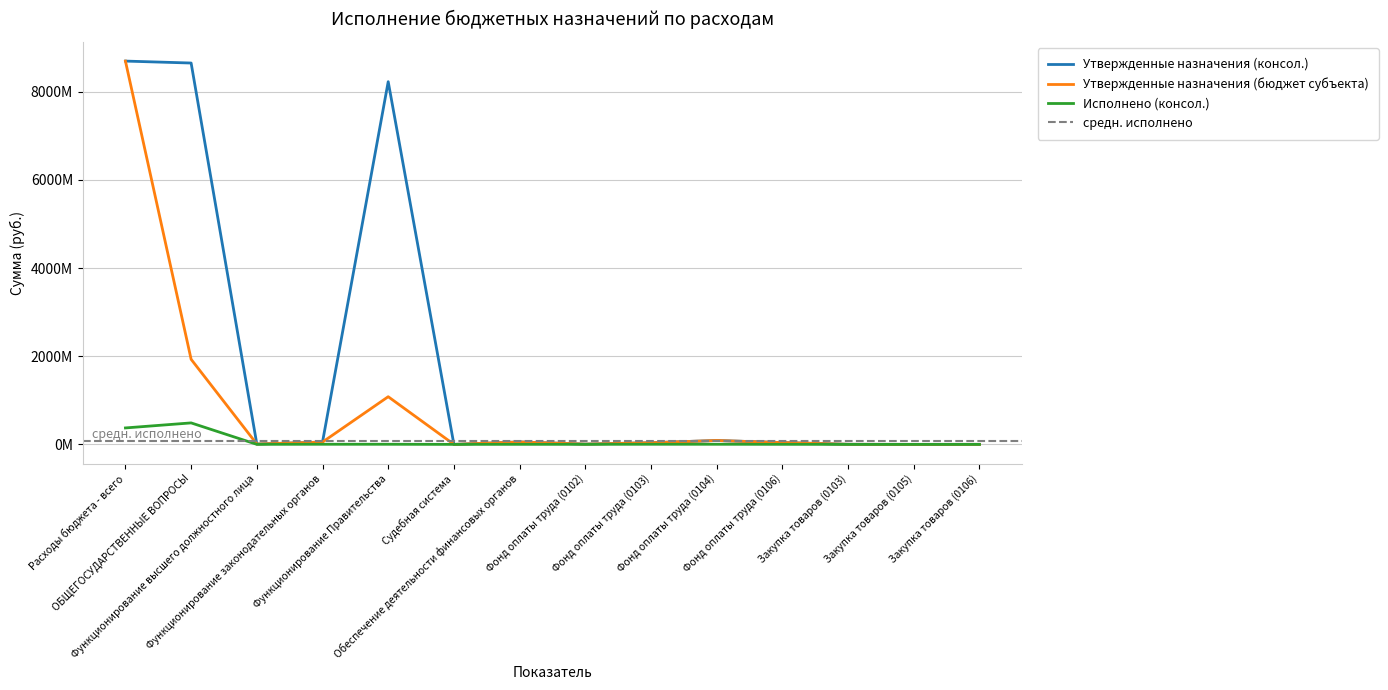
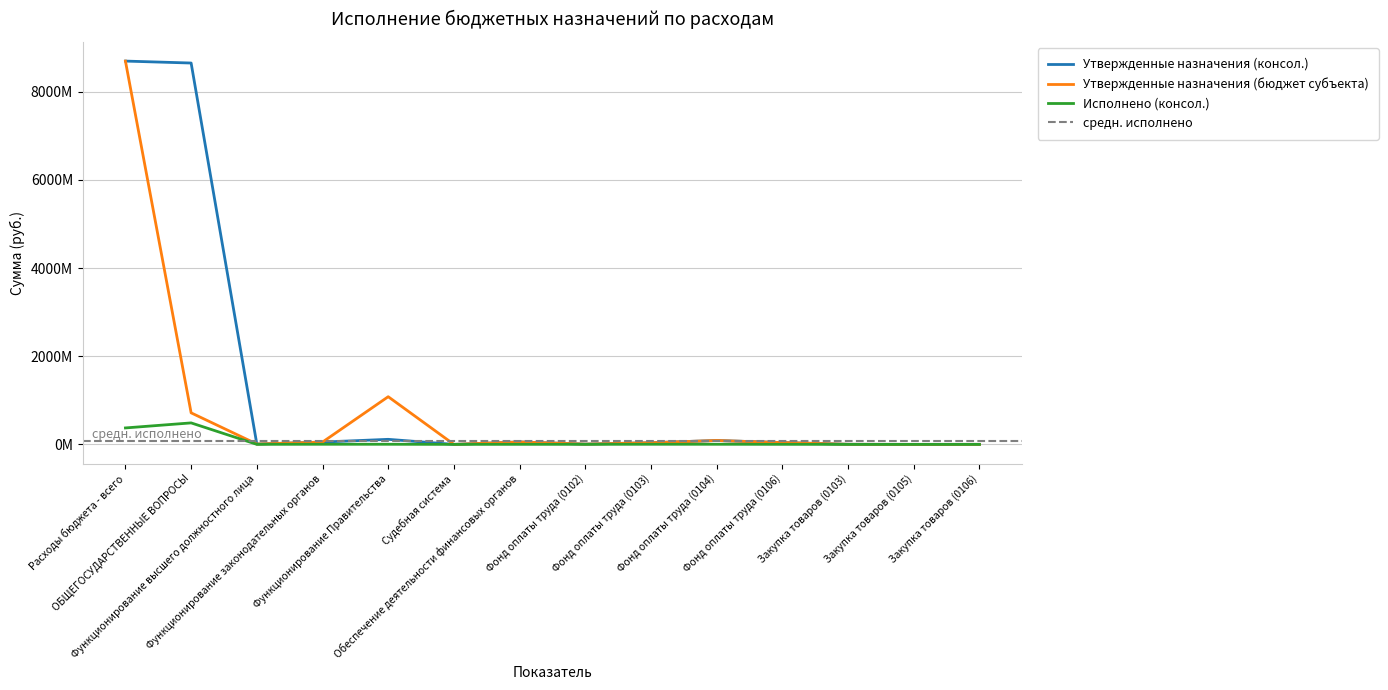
Утвержденные назначения (бюджет субъекта), ОБЩЕГОСУДАРСТВЕННЫЕ ВОПРОСЫ: 1900М -> 700М
Утвержденные назначения (консол.), Функционирование Правительства: 8200М -> 100М
